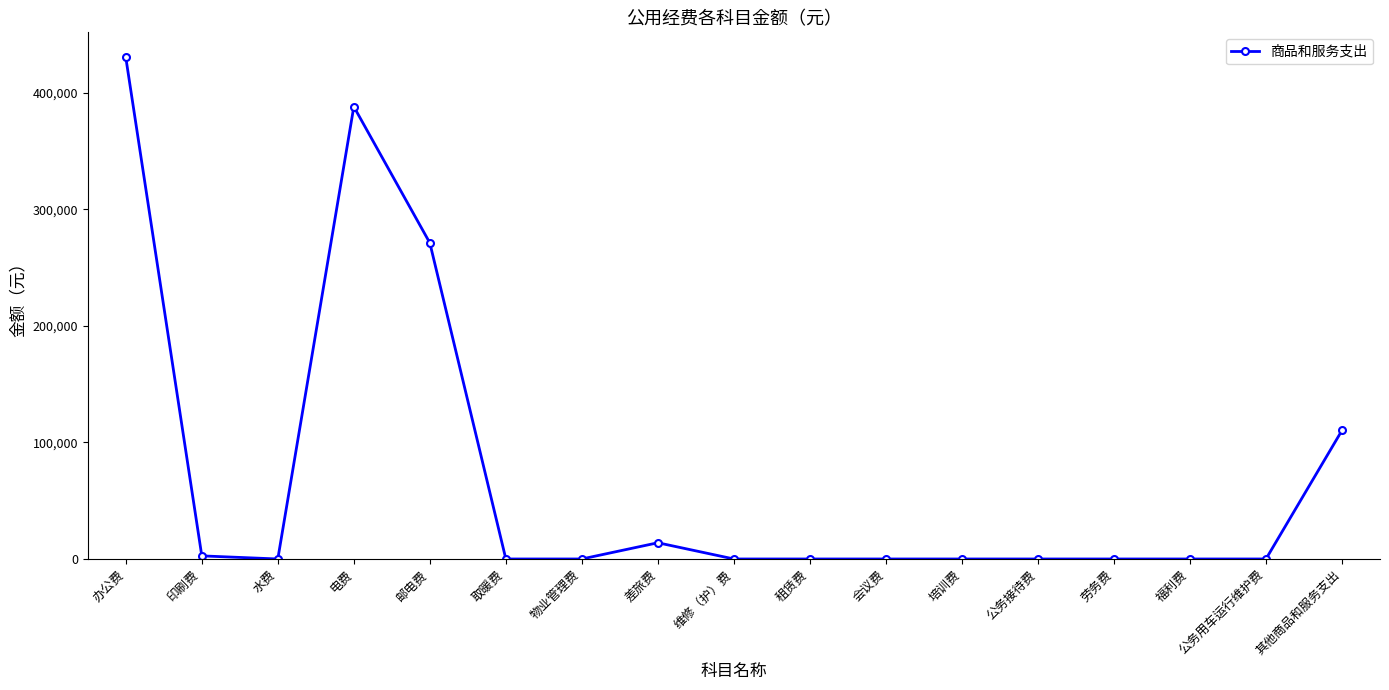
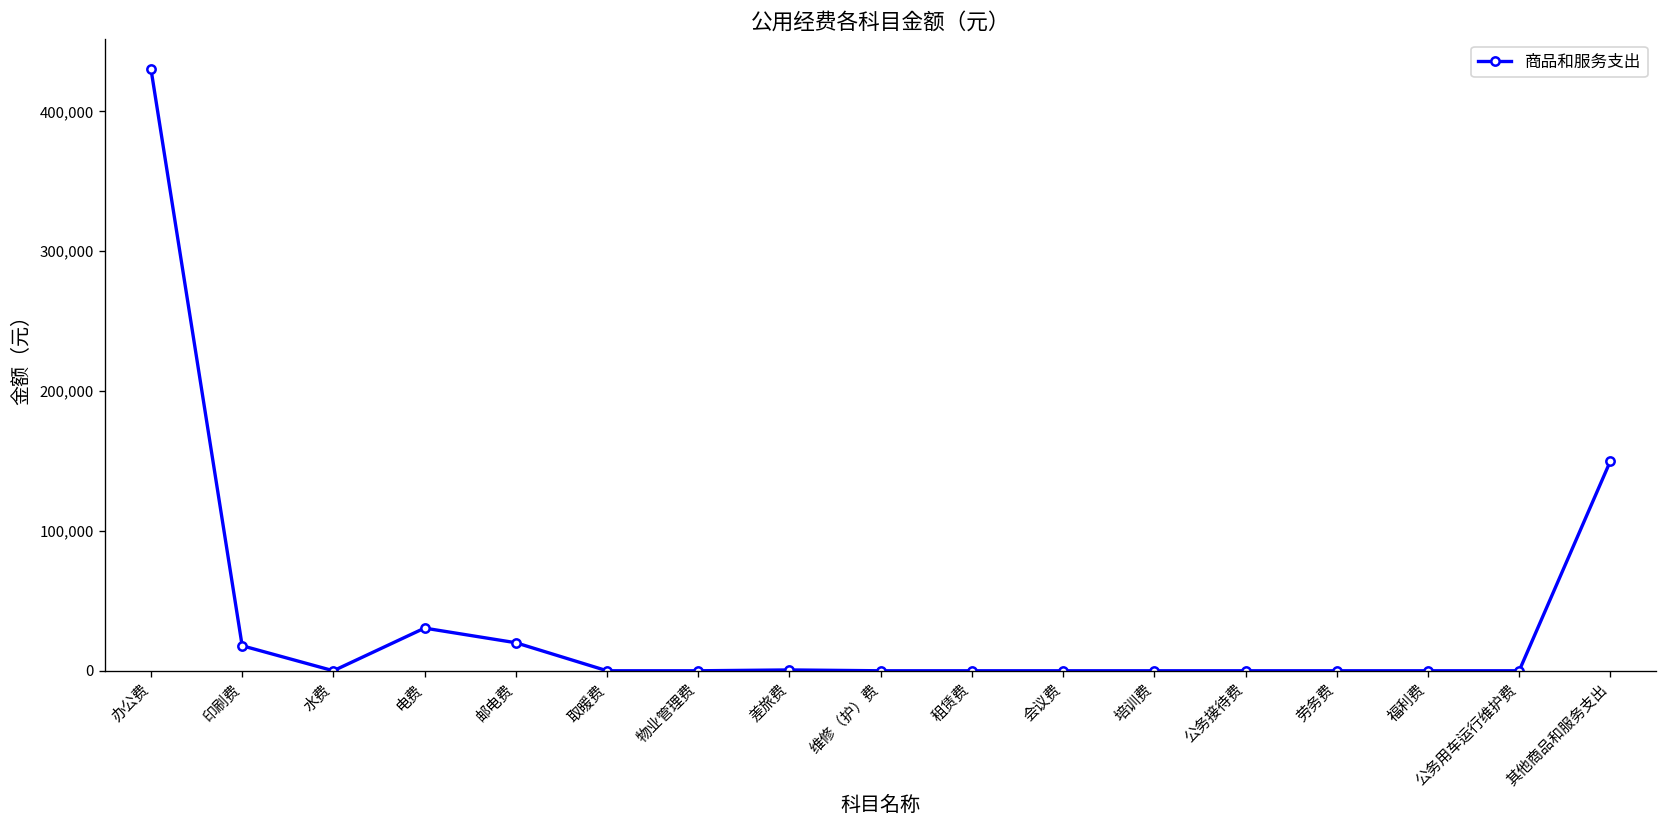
印刷费: 3,000 -> 18,000
电费: 388,000 -> 31,000
邮电费: 271,000 -> 20,000
差旅费: 14,000 -> 1,000
其他商品和服务支出: 110,000 -> 150,000
